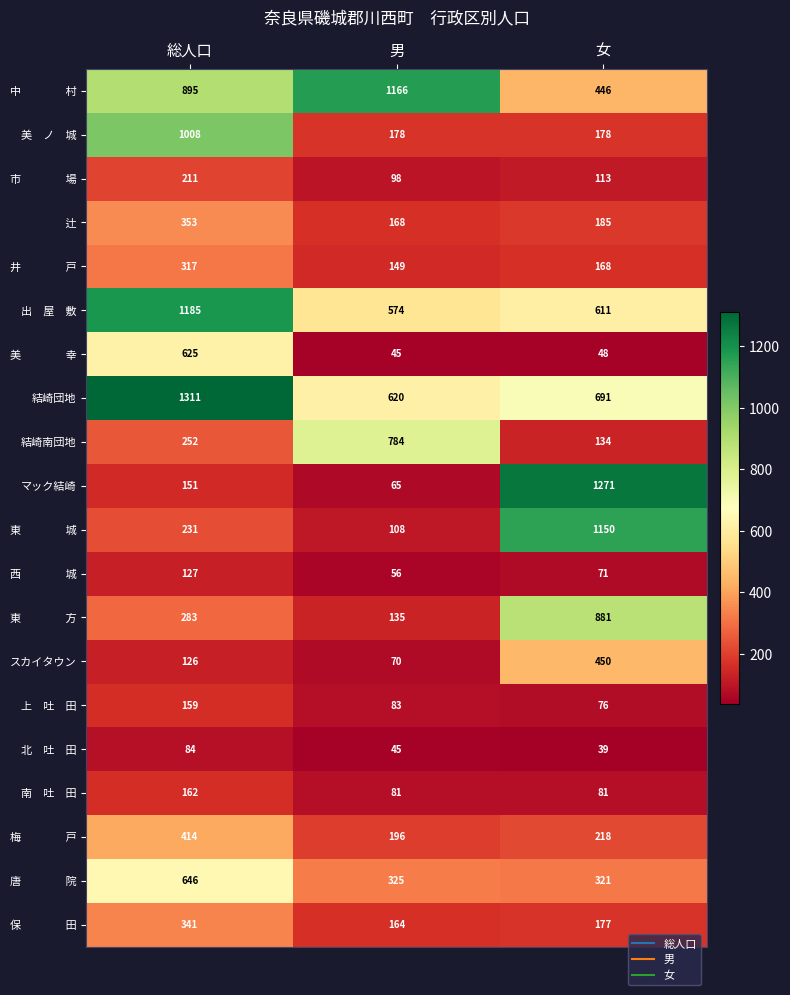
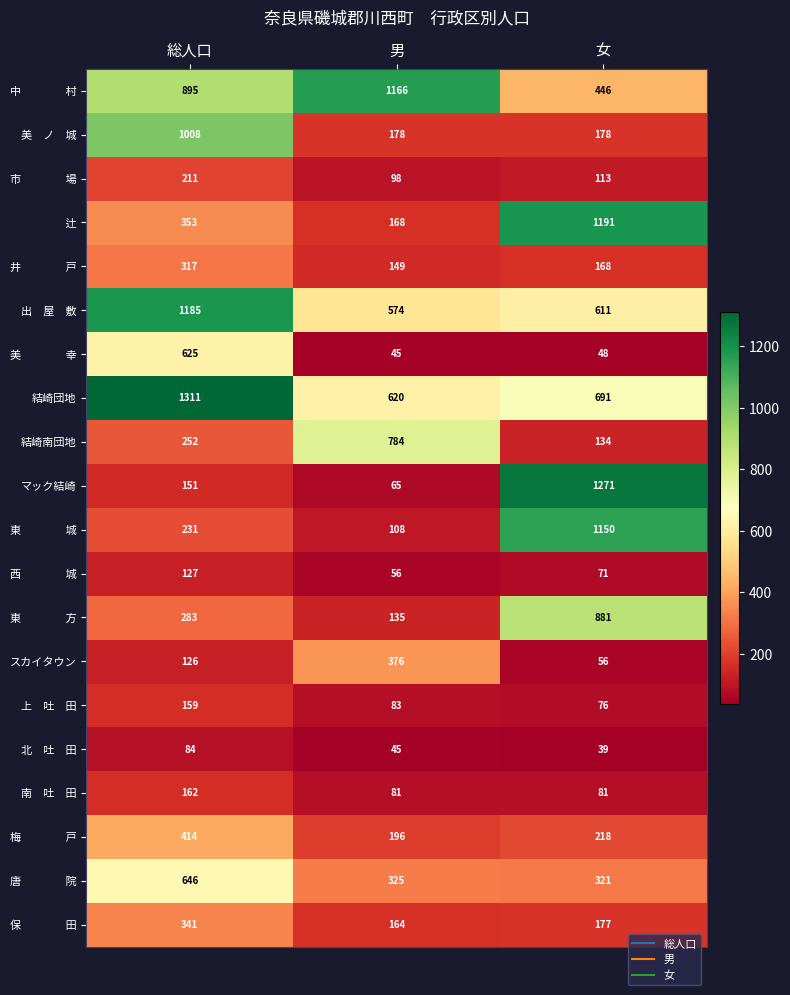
辻, 女: 185 -> 1191
スカイタウン, 男: 70 -> 376
スカイタウン, 女: 450 -> 56
